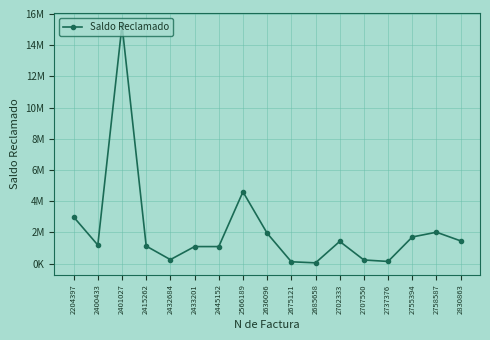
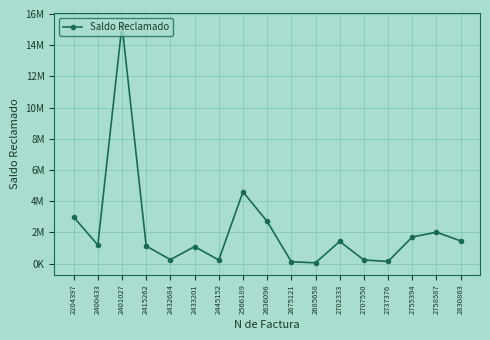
2445152: 1100000 -> 200000
2636096: 1900000 -> 2700000
